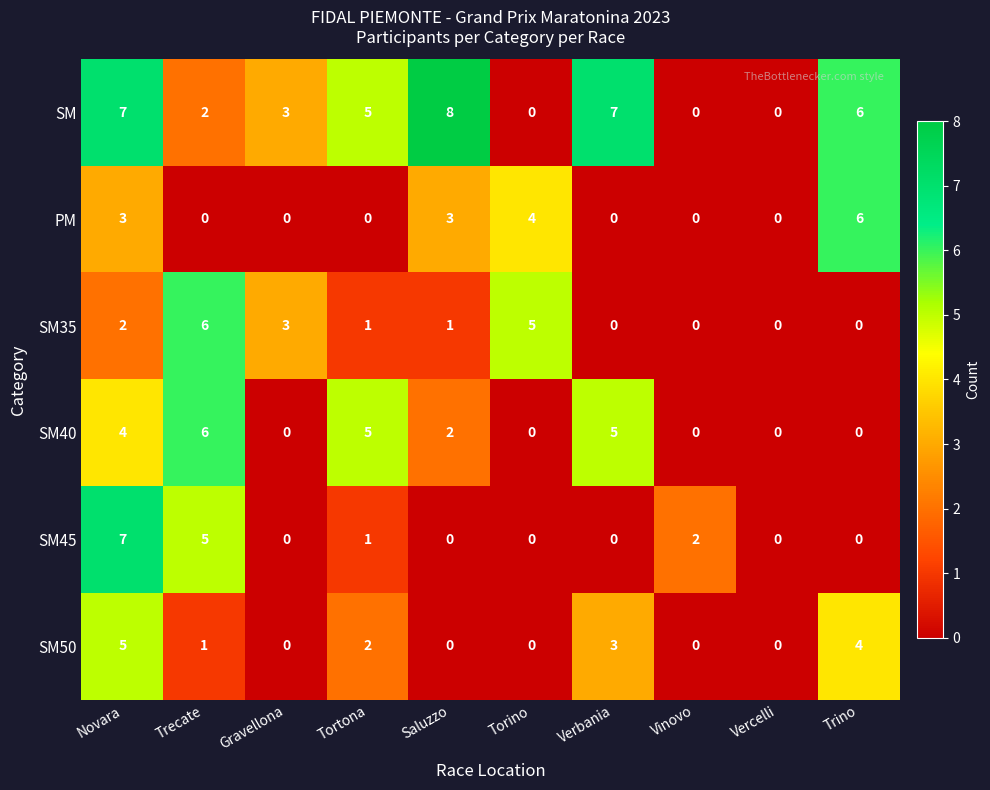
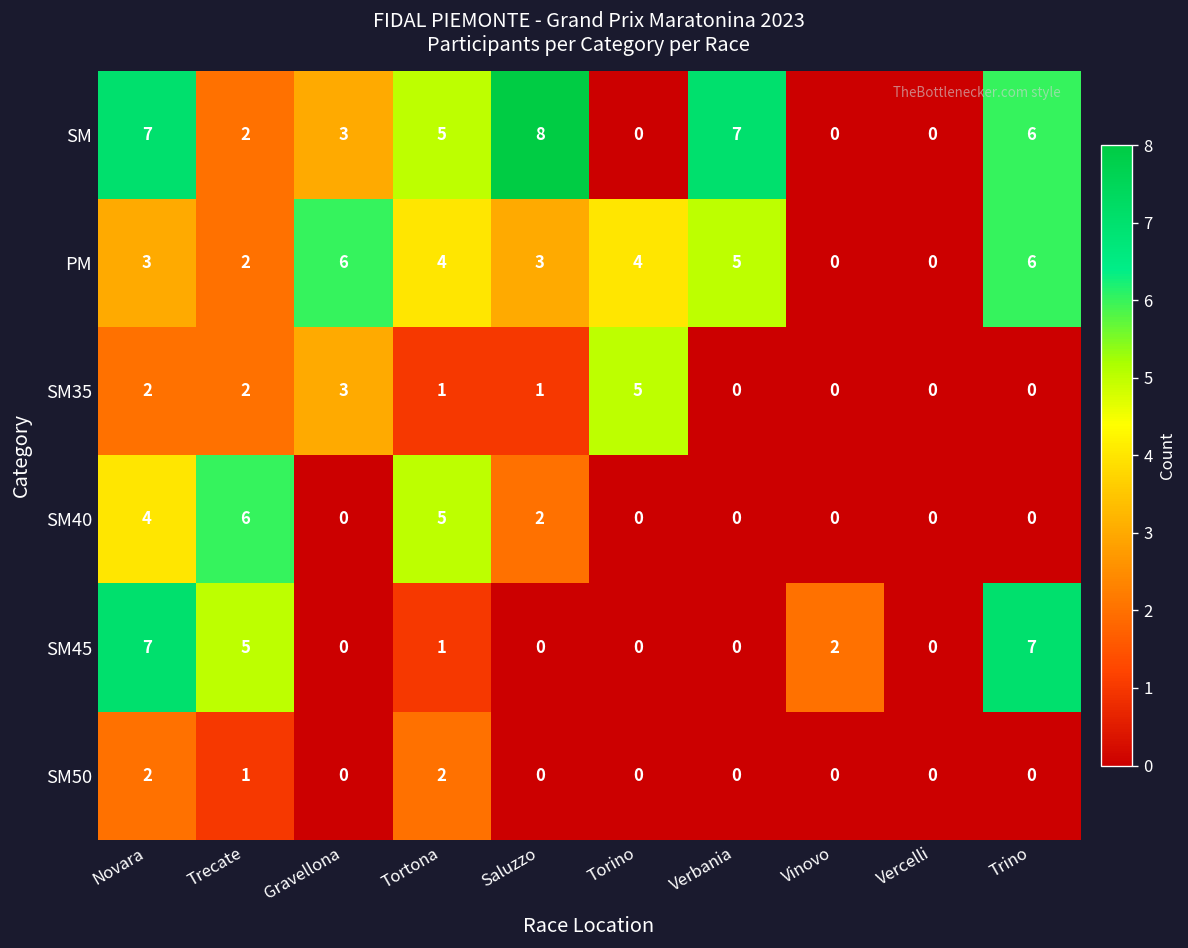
PM, Trecate: 0 -> 2
PM, Gravellona: 0 -> 6
PM, Tortona: 0 -> 4
PM, Verbania: 0 -> 5
SM35, Trecate: 6 -> 2
SM40, Verbania: 5 -> 0
SM45, Trino: 0 -> 7
SM50, Novara: 5 -> 2
SM50, Verbania: 3 -> 0
SM50, Trino: 4 -> 0
